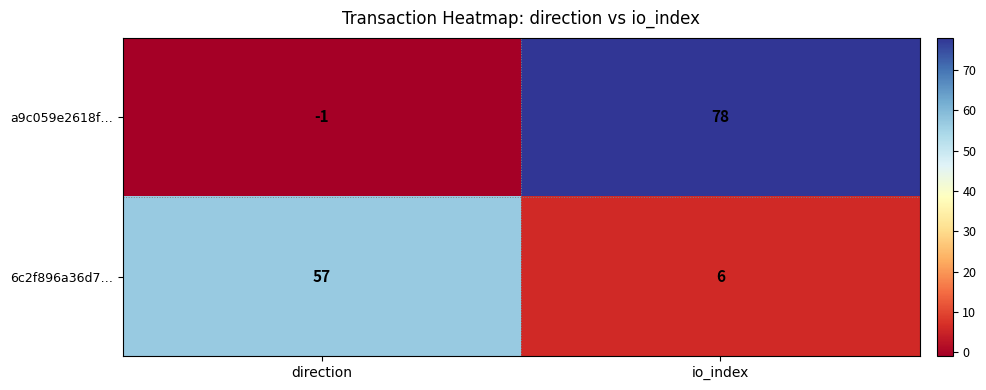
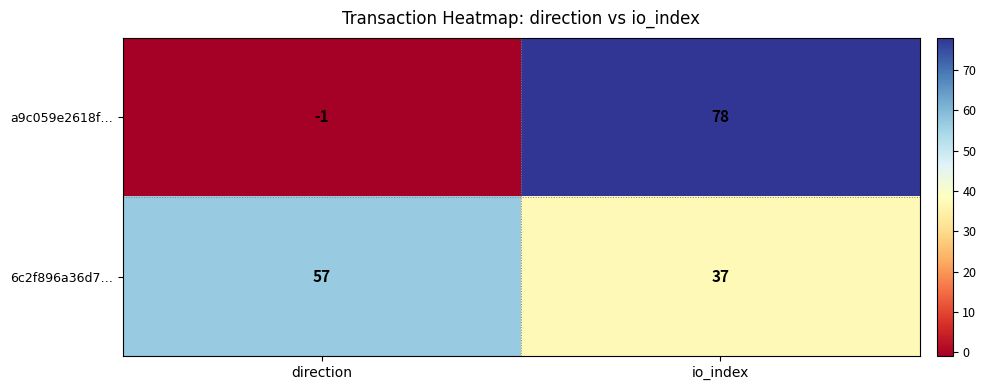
6c2f896a36d7…, io_index: 6 -> 37
